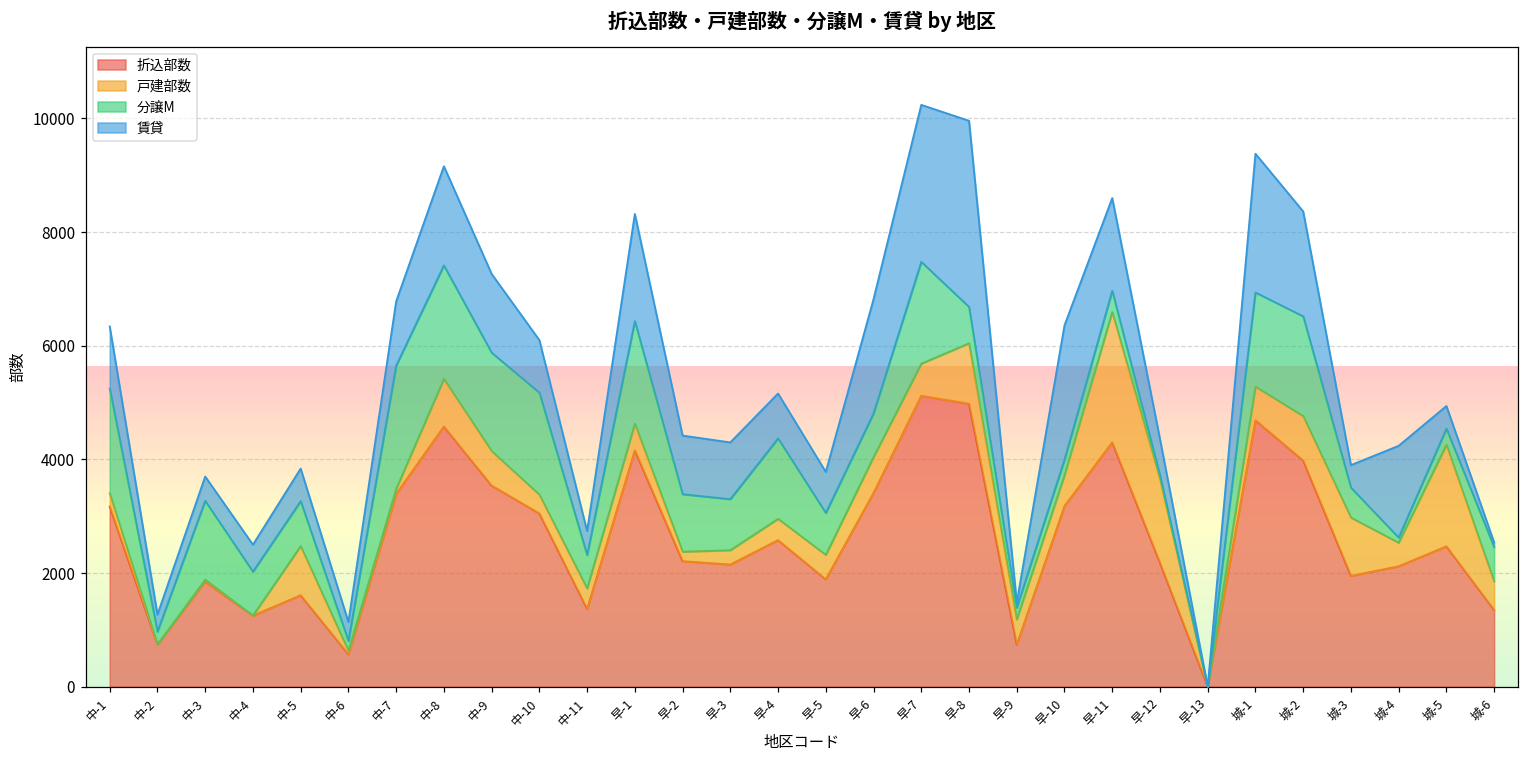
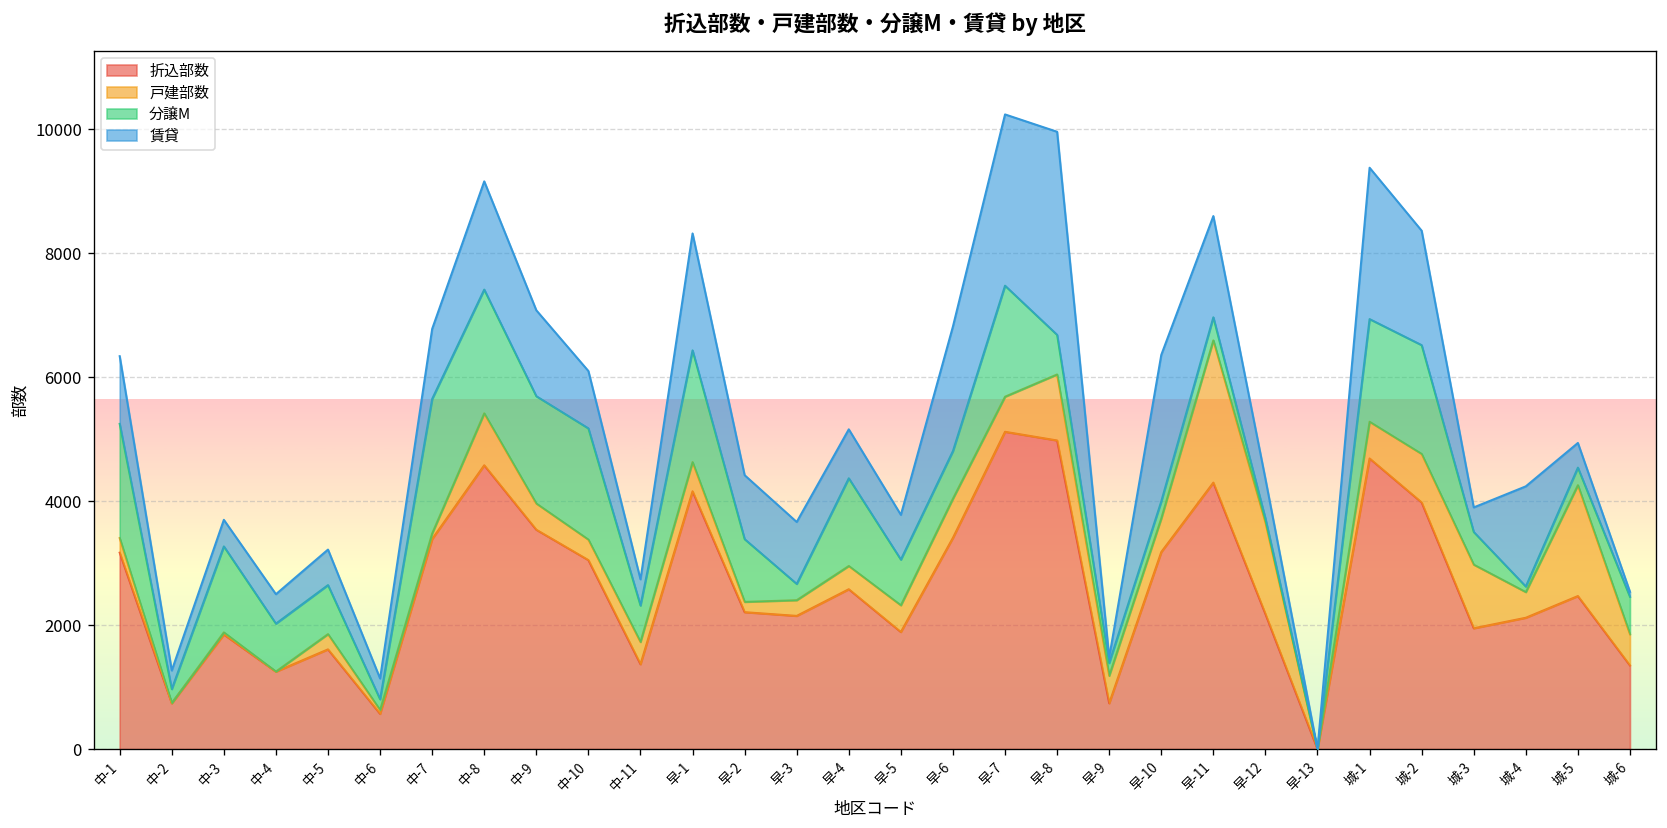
戸建部数, 中-5: 900 -> 200
戸建部数, 中-9: 600 -> 400
分譲M, 早-3: 900 -> 300
